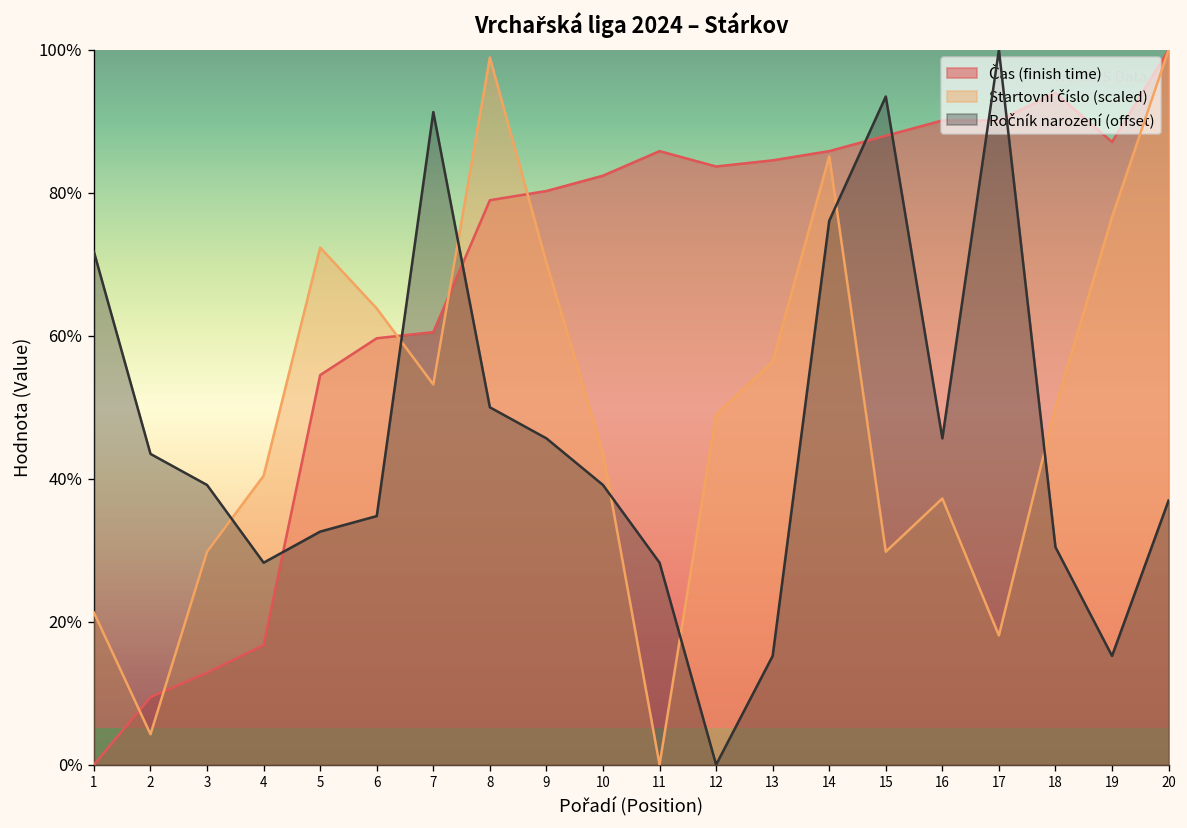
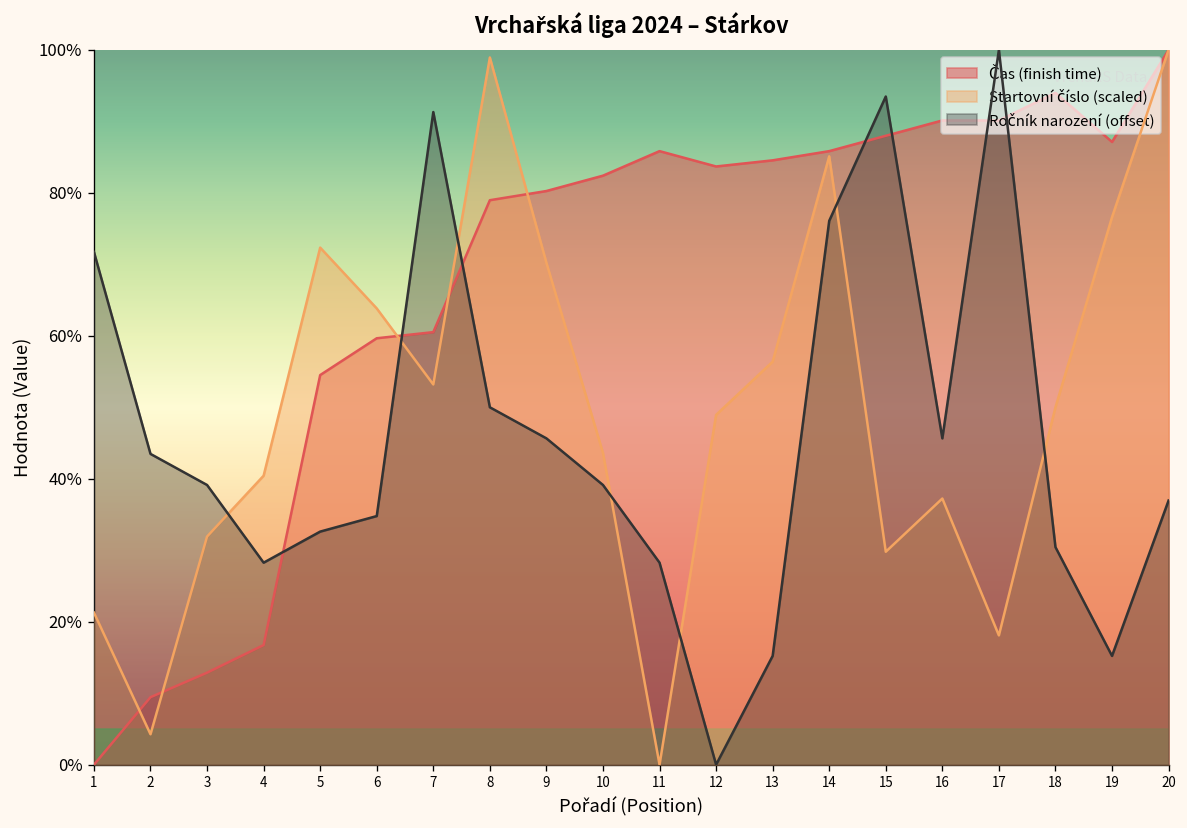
Startovní číslo (scaled), 3: 30% -> 32%
